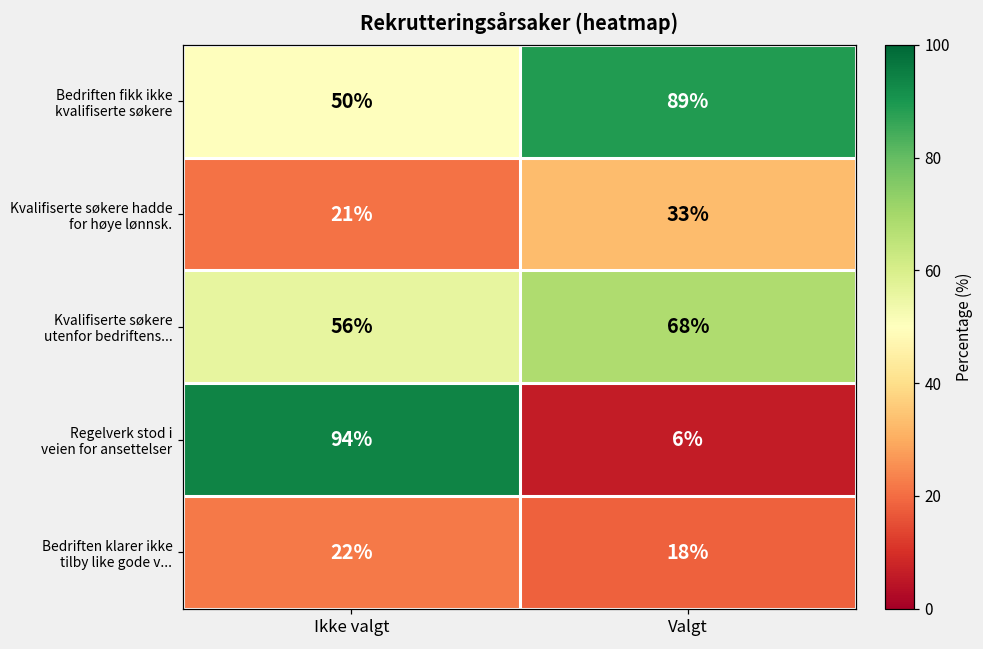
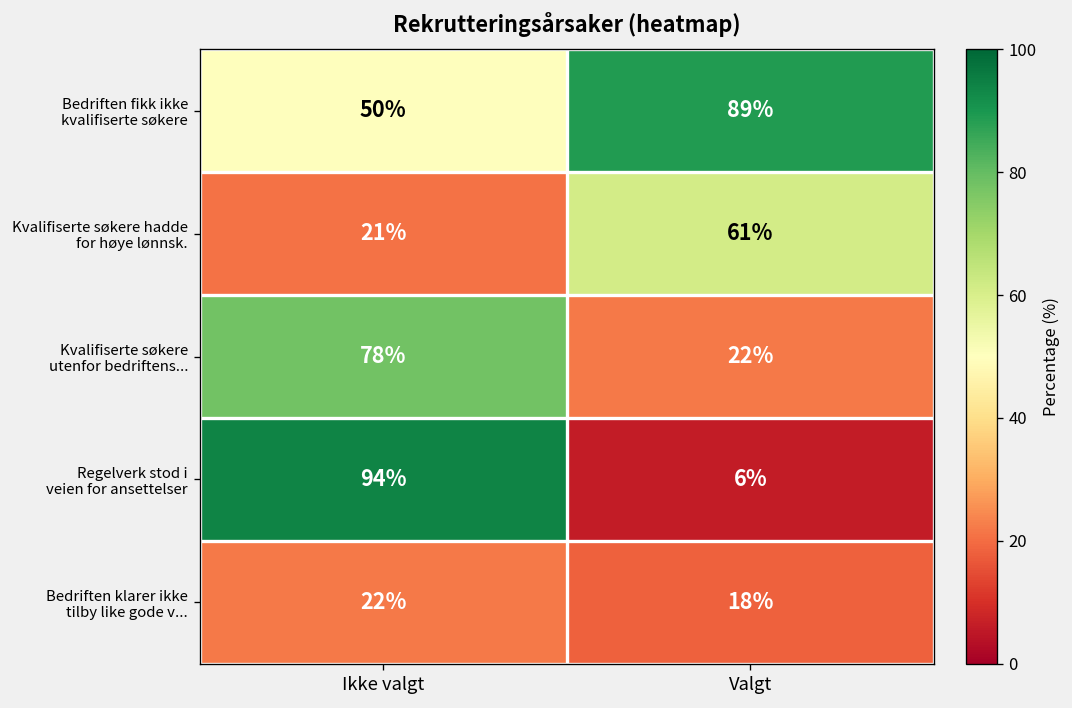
Kvalifiserte søkere hadde for høye lønnsk., Valgt: 33% -> 61%
Kvalifiserte søkere utenfor bedriftens..., Ikke valgt: 56% -> 78%
Kvalifiserte søkere utenfor bedriftens..., Valgt: 68% -> 22%
